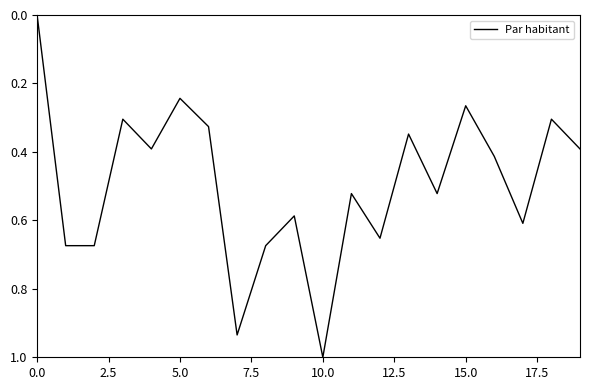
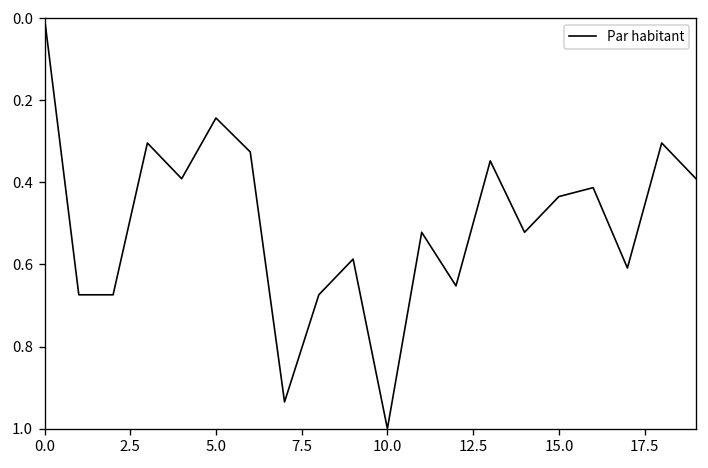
15.0: 0.27 -> 0.43
